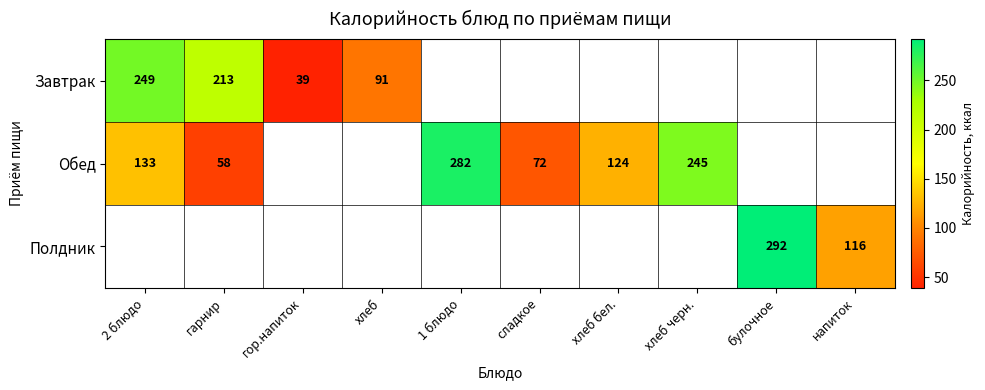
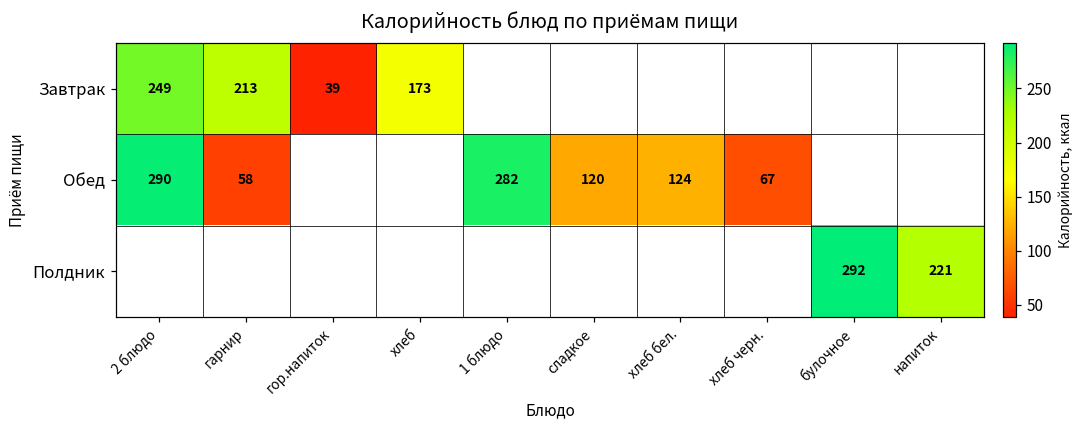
Завтрак, хлеб: 91 -> 173
Обед, 2 блюдо: 133 -> 290
Обед, сладкое: 72 -> 120
Обед, хлеб черн.: 245 -> 67
Полдник, напиток: 116 -> 221
